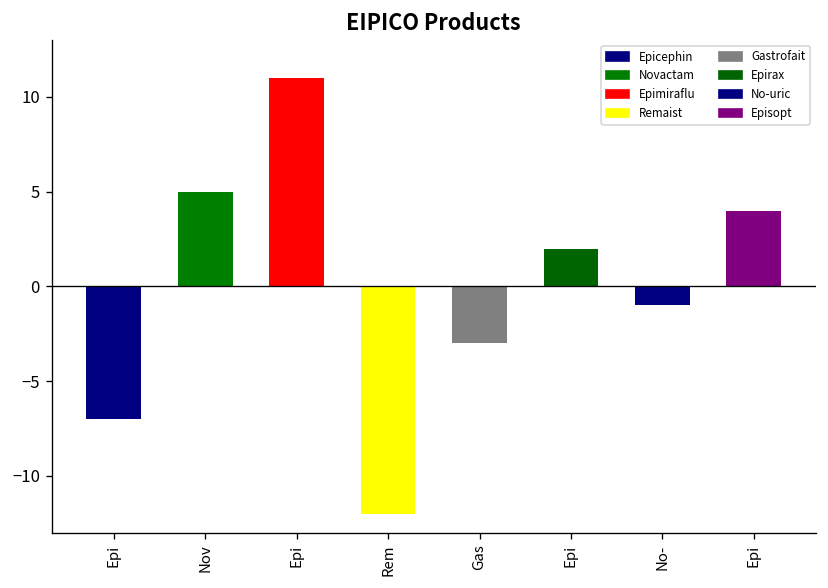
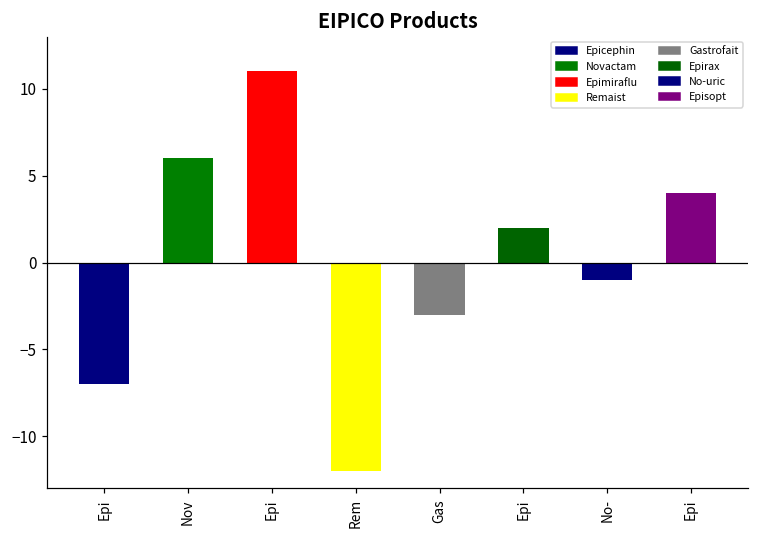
Nov: 5 -> 6
